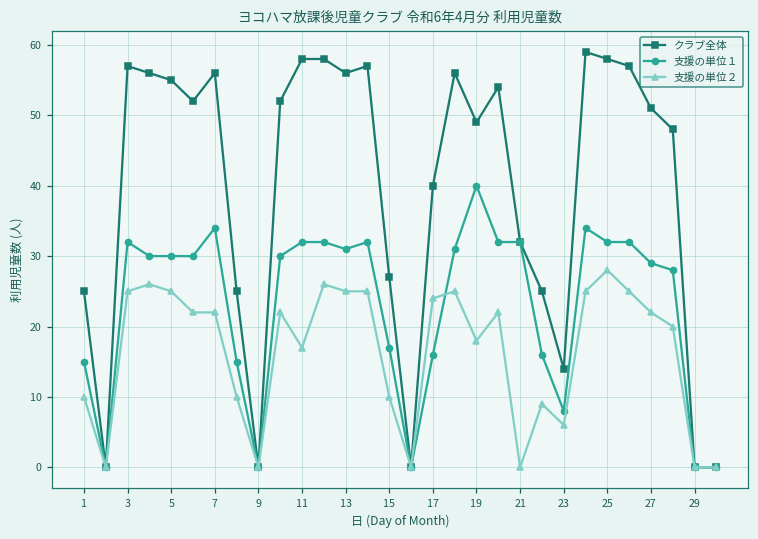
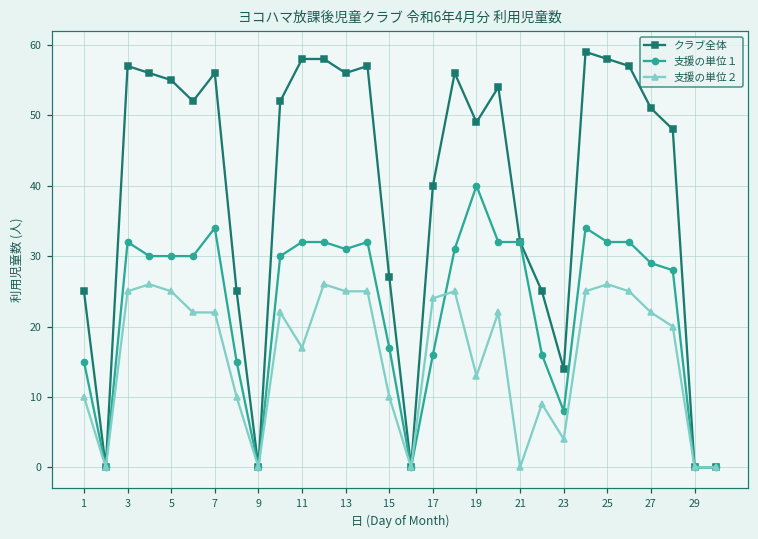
支援の単位２, 19: 18 -> 13
支援の単位２, 23: 6 -> 4
支援の単位２, 25: 28 -> 26
